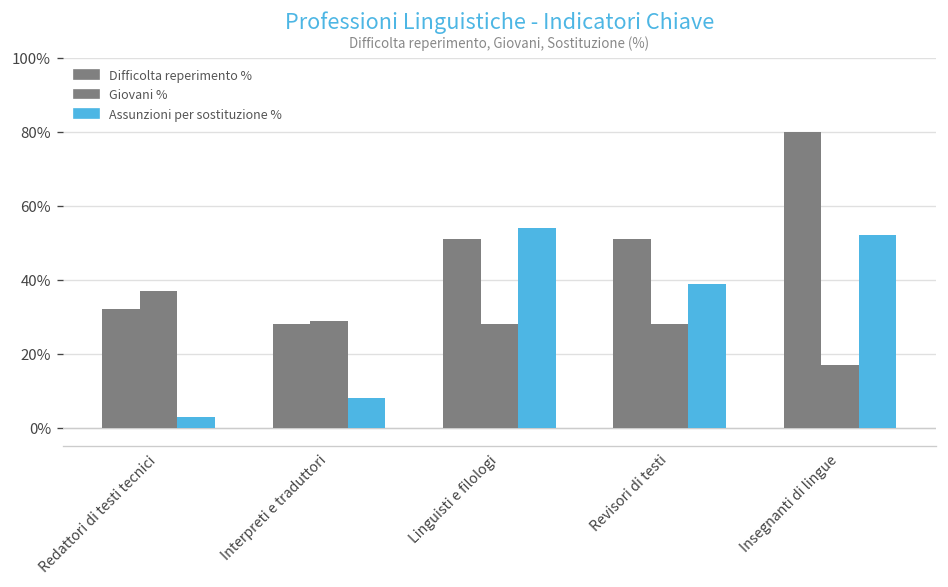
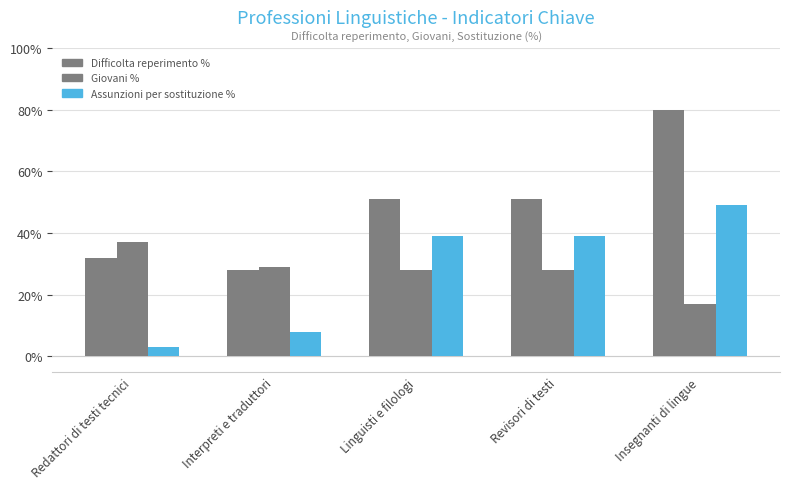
Assunzioni per sostituzione %, Linguisti e filologi: 54% -> 39%
Assunzioni per sostituzione %, Insegnanti di lingue: 52% -> 49%
